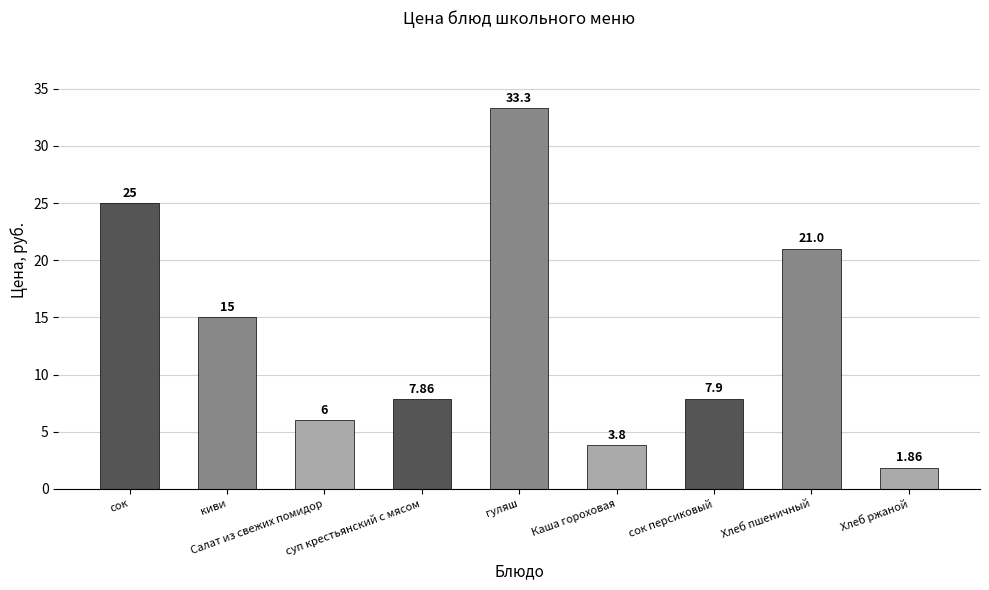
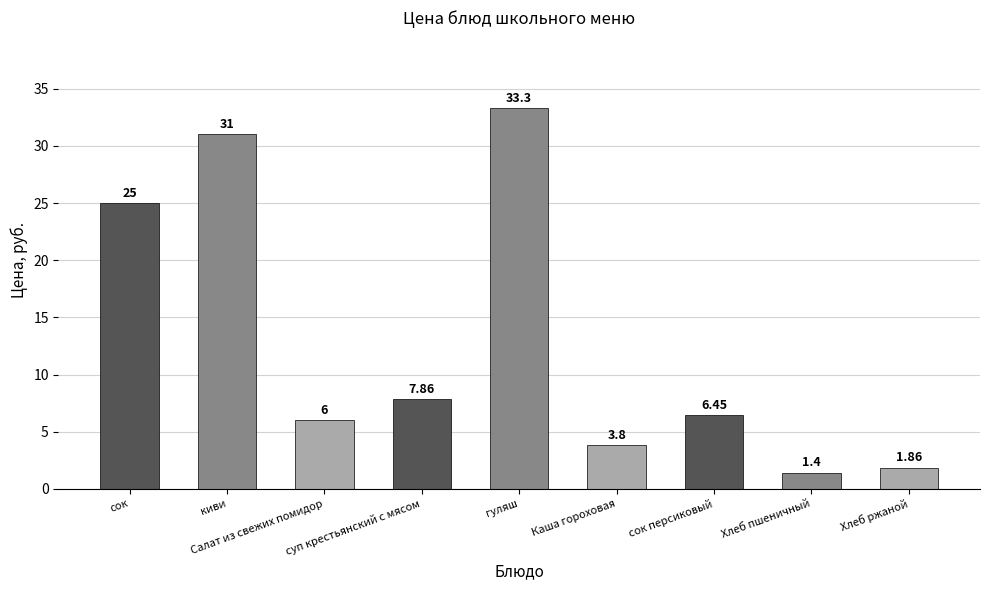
киви: 15 -> 31
сок персиковый: 7.9 -> 6.45
Хлеб пшеничный: 21.0 -> 1.4
